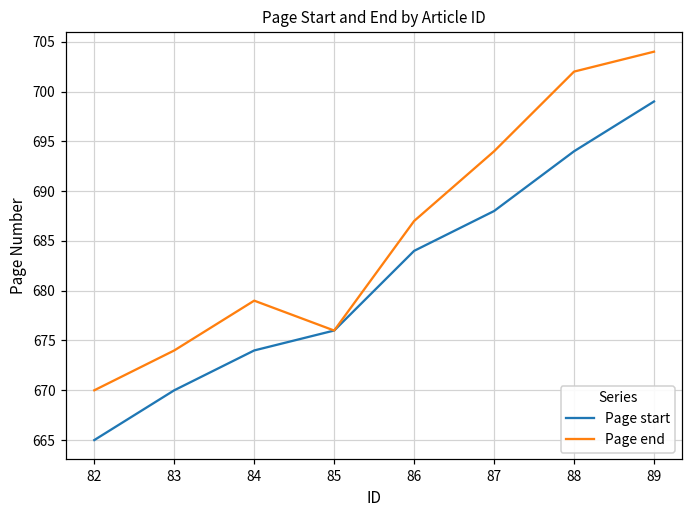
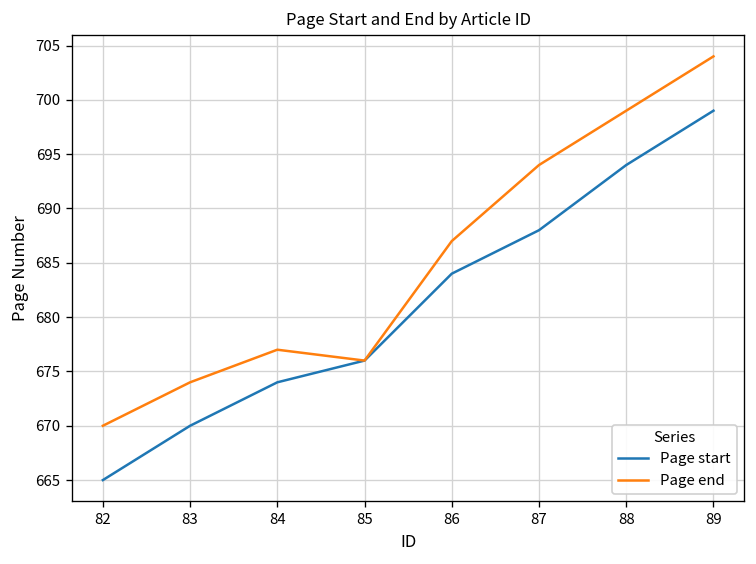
Page end, 84: 679 -> 677
Page end, 88: 702 -> 699
